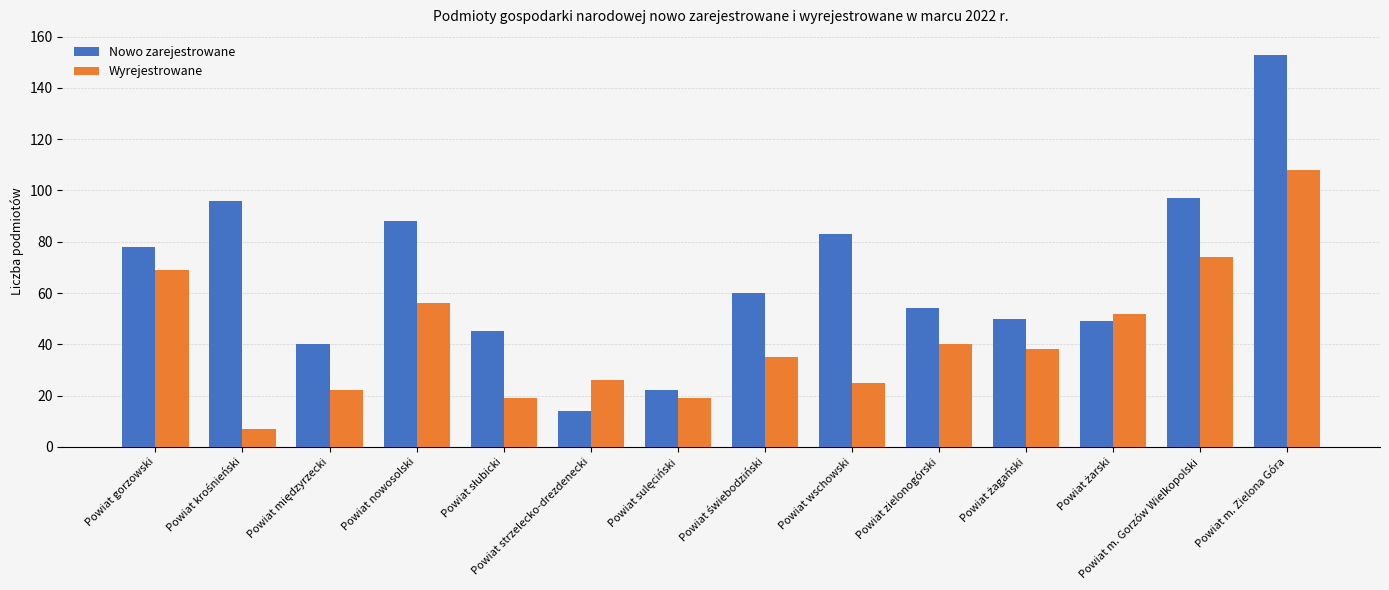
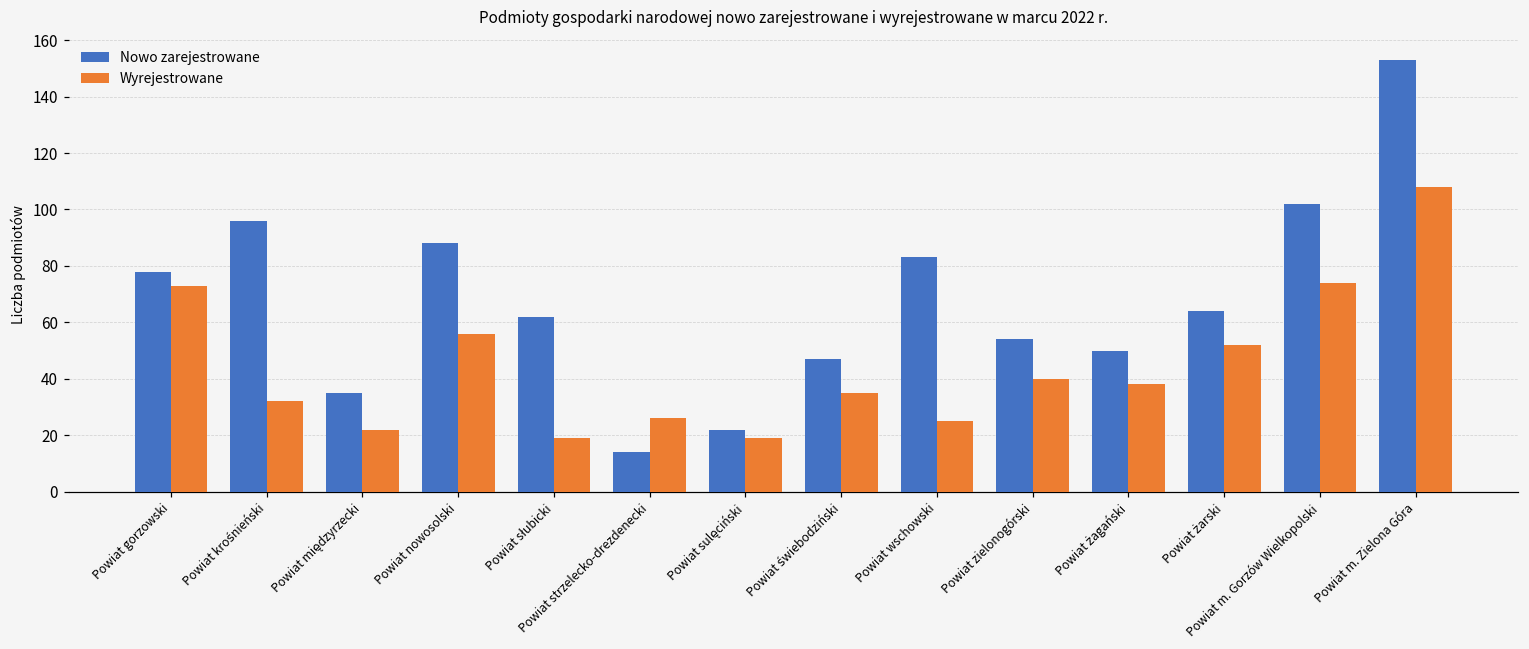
Wyrejestrowane, Powiat gorzowski: 69 -> 73
Wyrejestrowane, Powiat krośnieński: 7 -> 32
Nowo zarejestrowane, Powiat międzyrzecki: 40 -> 35
Nowo zarejestrowane, Powiat słubicki: 45 -> 62
Nowo zarejestrowane, Powiat świebodziński: 60 -> 47
Nowo zarejestrowane, Powiat żarski: 49 -> 64
Nowo zarejestrowane, Powiat m. Gorzów Wielkopolski: 97 -> 102
